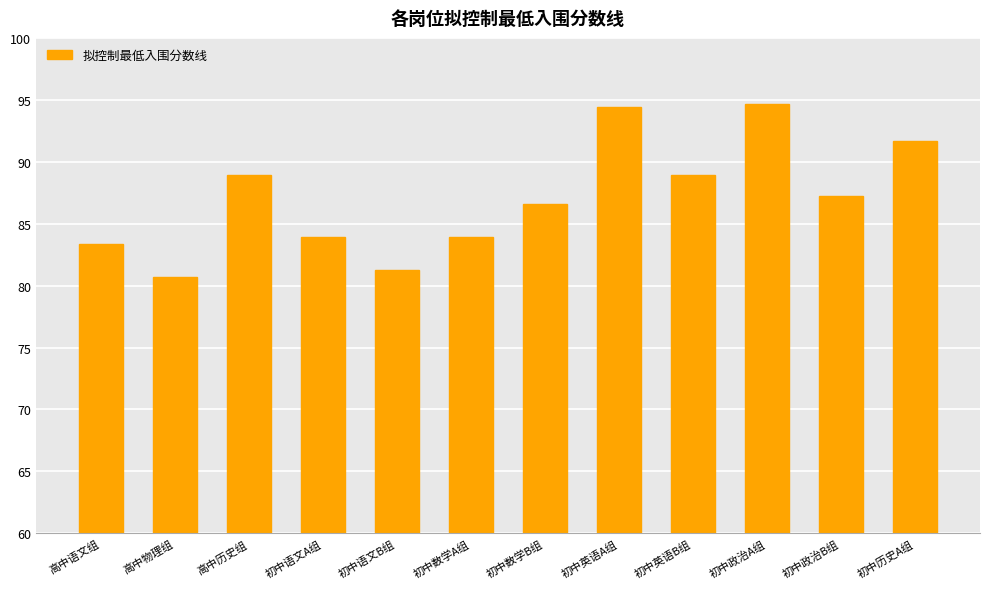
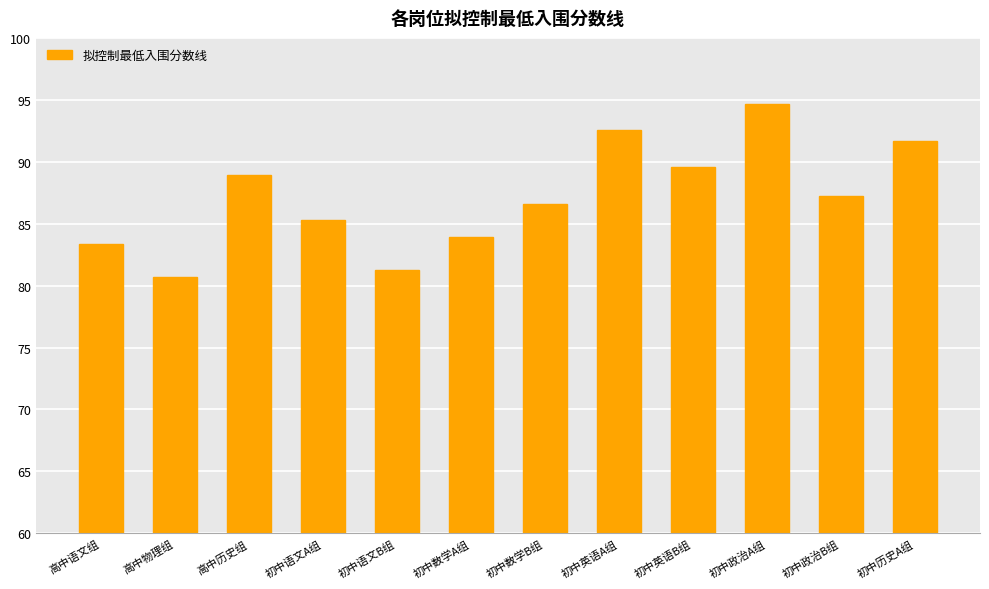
初中语文A组: 83.9 -> 85.3
初中英语A组: 94.4 -> 92.6
初中英语B组: 88.9 -> 89.6
